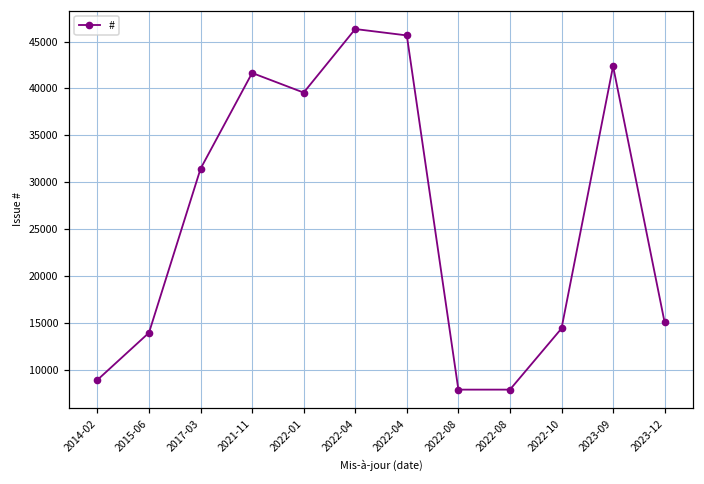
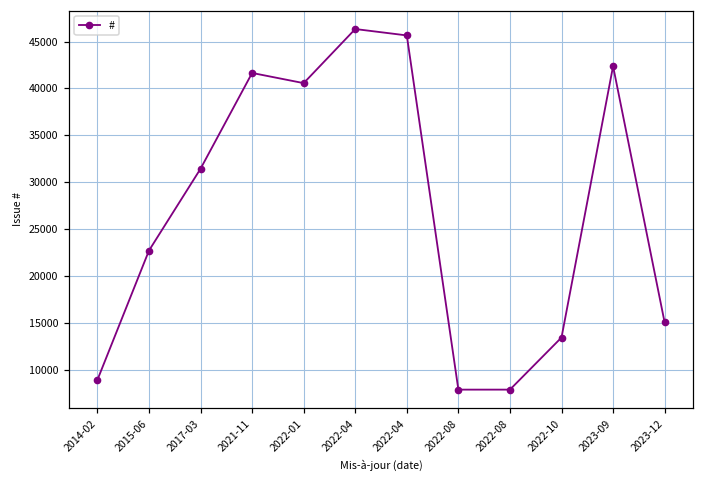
2015-06: 14000 -> 23000
2022-01: 40000 -> 41000
2022-10: 14000 -> 13000
